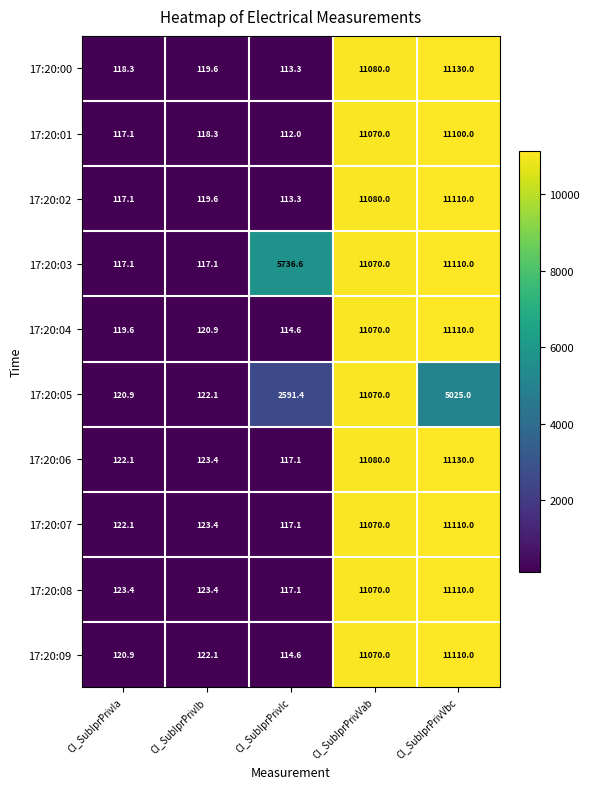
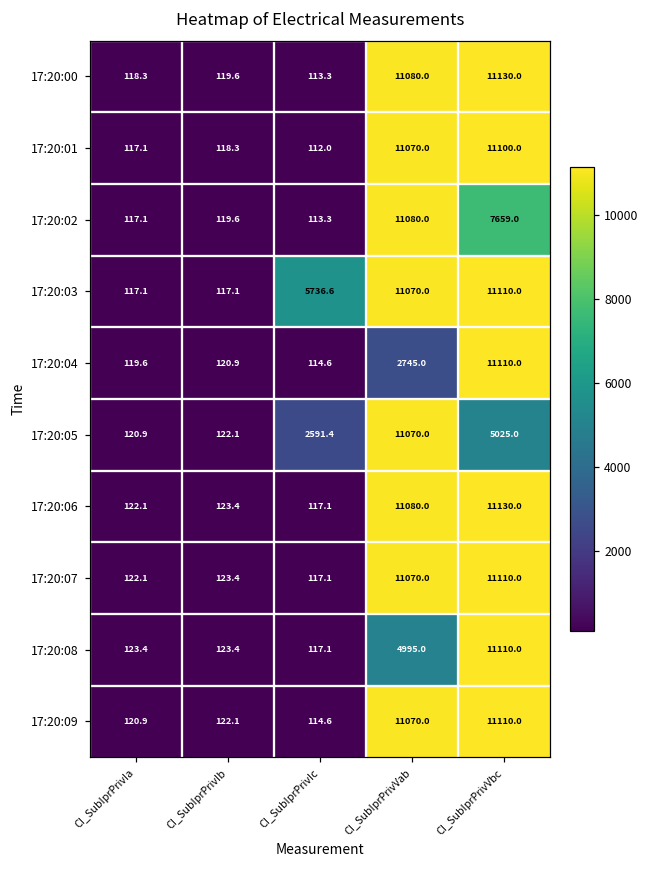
17:20:02, CI_SubIprPrivVbc: 11110.0 -> 7659.0
17:20:04, CI_SubIprPrivVab: 11070.0 -> 2745.0
17:20:08, CI_SubIprPrivVab: 11070.0 -> 4995.0
